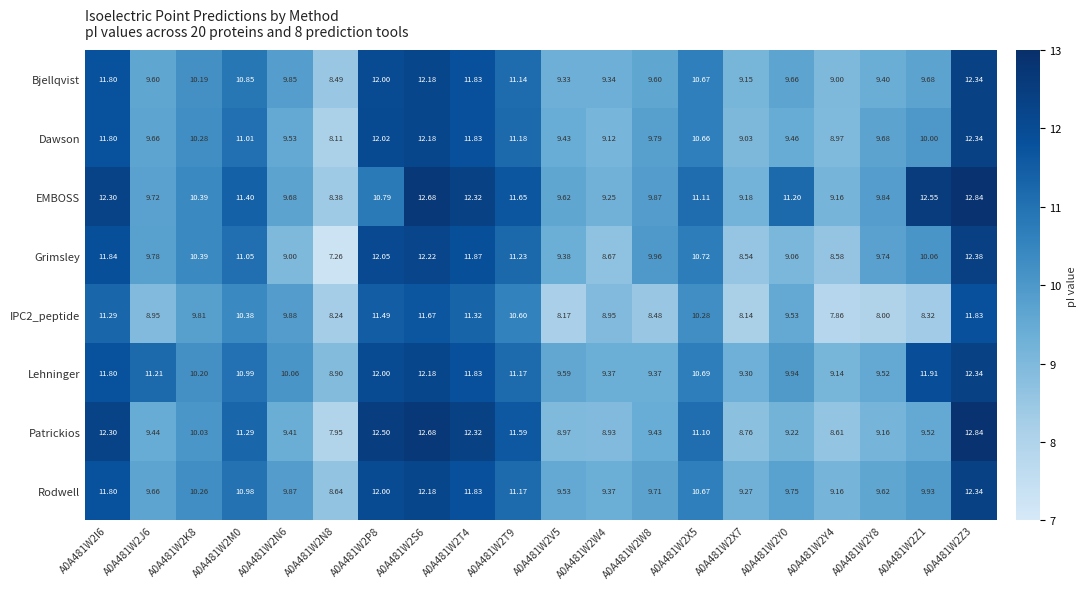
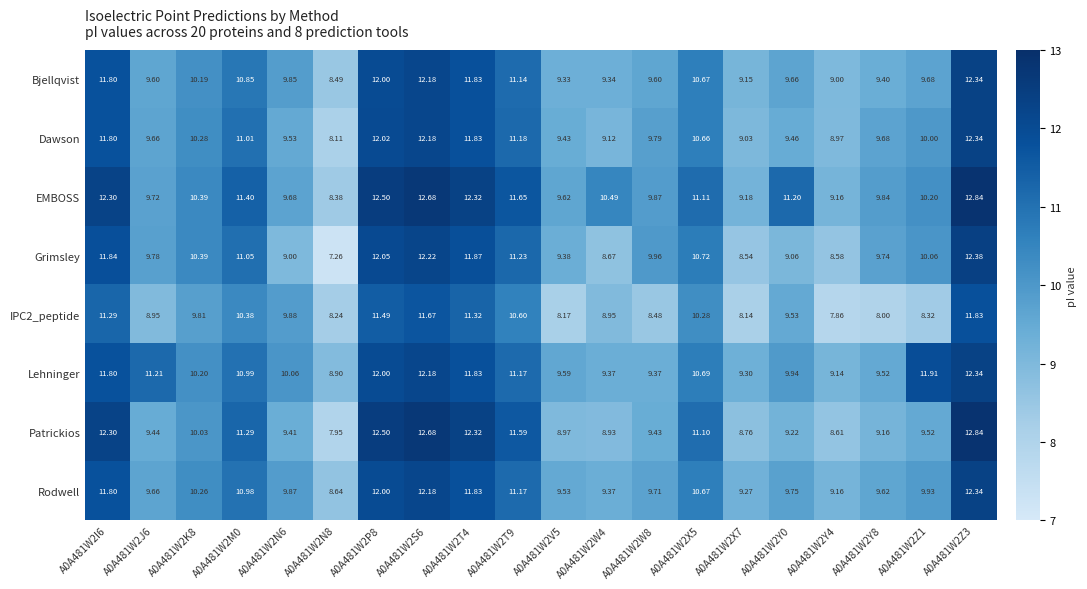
EMBOSS, A0A481W2P8: 10.79 -> 12.50
EMBOSS, A0A481W2W4: 9.25 -> 10.49
EMBOSS, A0A481W2Z1: 12.55 -> 10.20
